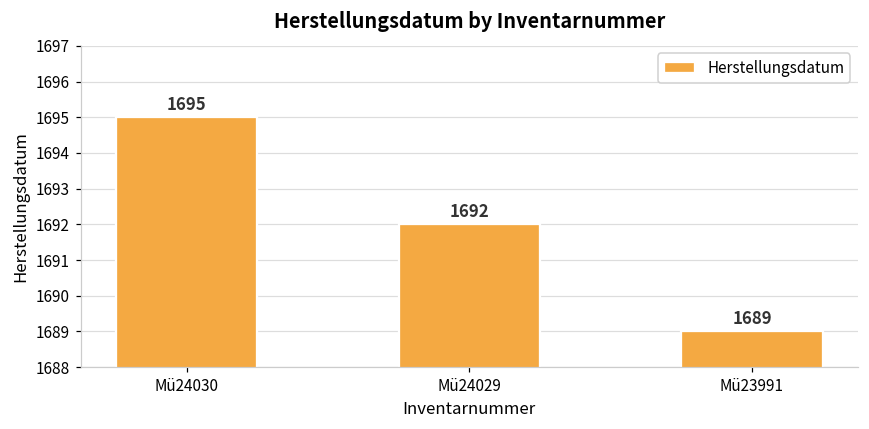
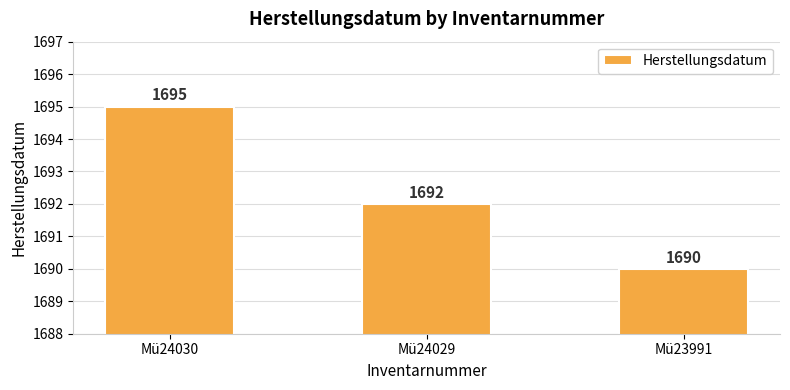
Mü23991: 1689 -> 1690
